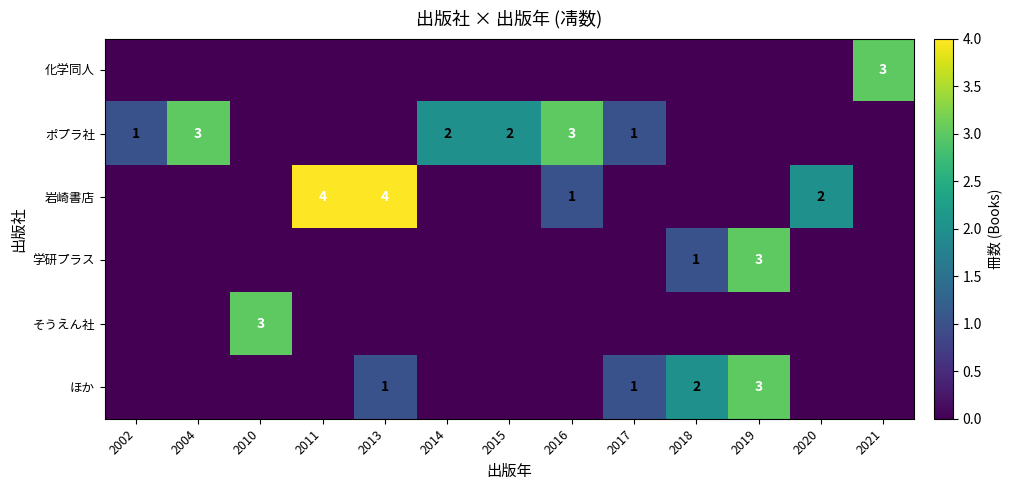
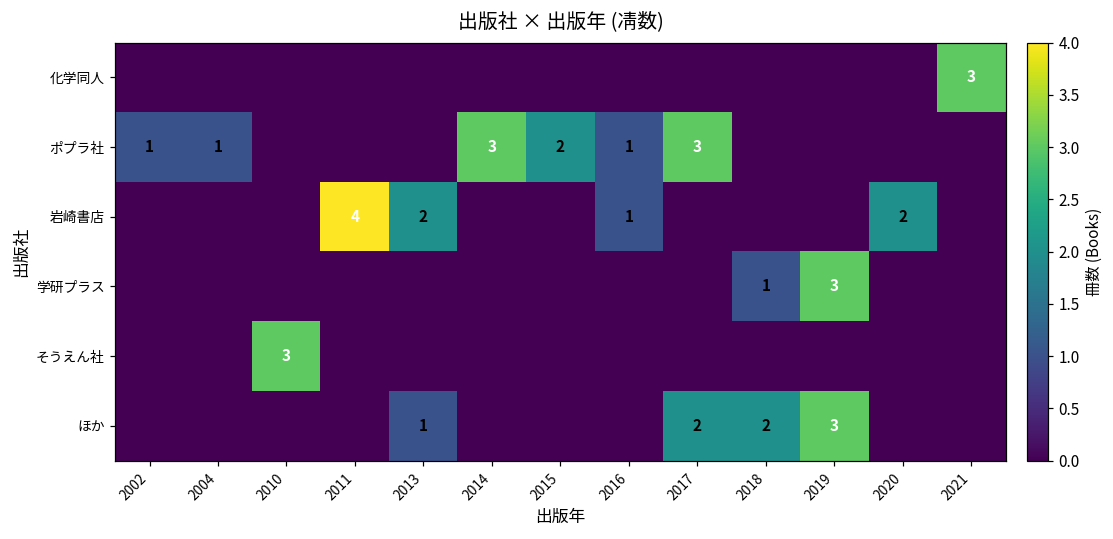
ポプラ社, 2004: 3 -> 1
ポプラ社, 2014: 2 -> 3
ポプラ社, 2016: 3 -> 1
ポプラ社, 2017: 1 -> 3
岩崎書店, 2013: 4 -> 2
ほか, 2017: 1 -> 2
